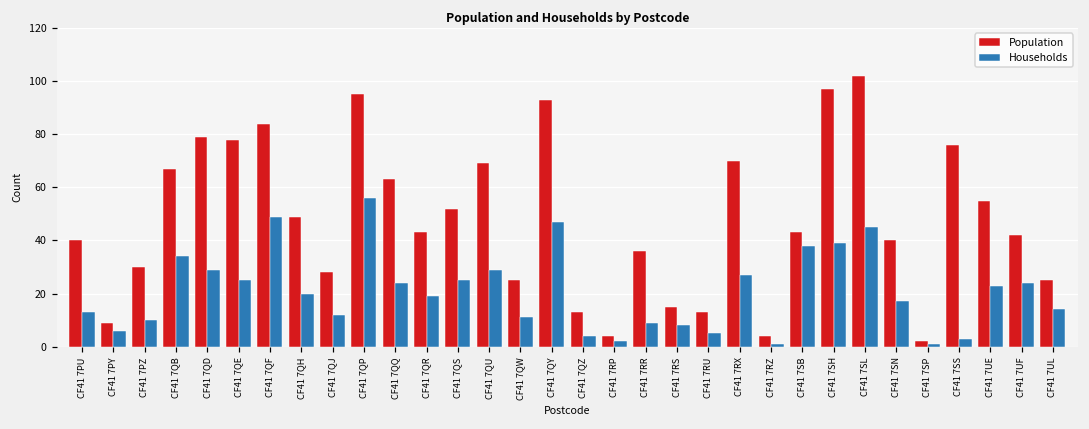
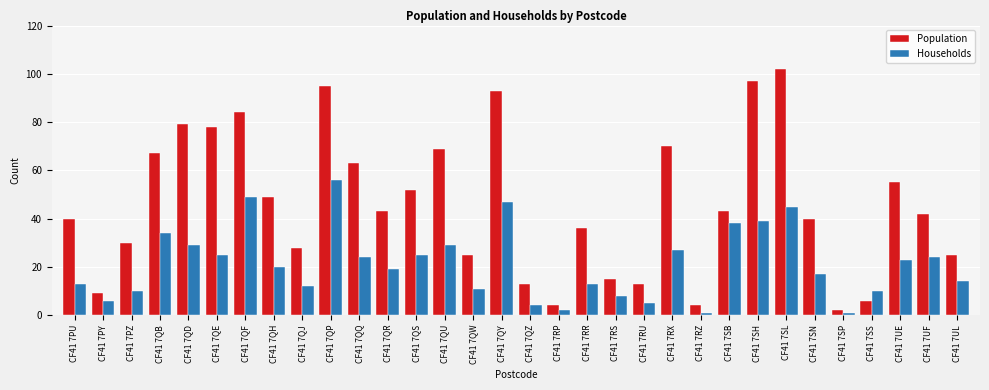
Households, CF41 7RR: 9 -> 13
Population, CF41 7SS: 76 -> 6
Households, CF41 7SS: 3 -> 10
